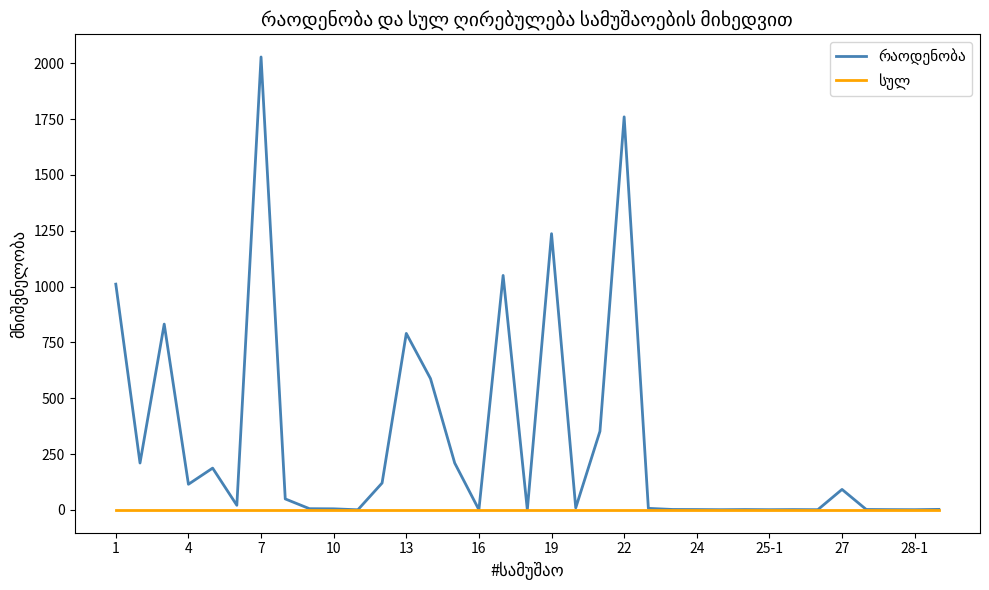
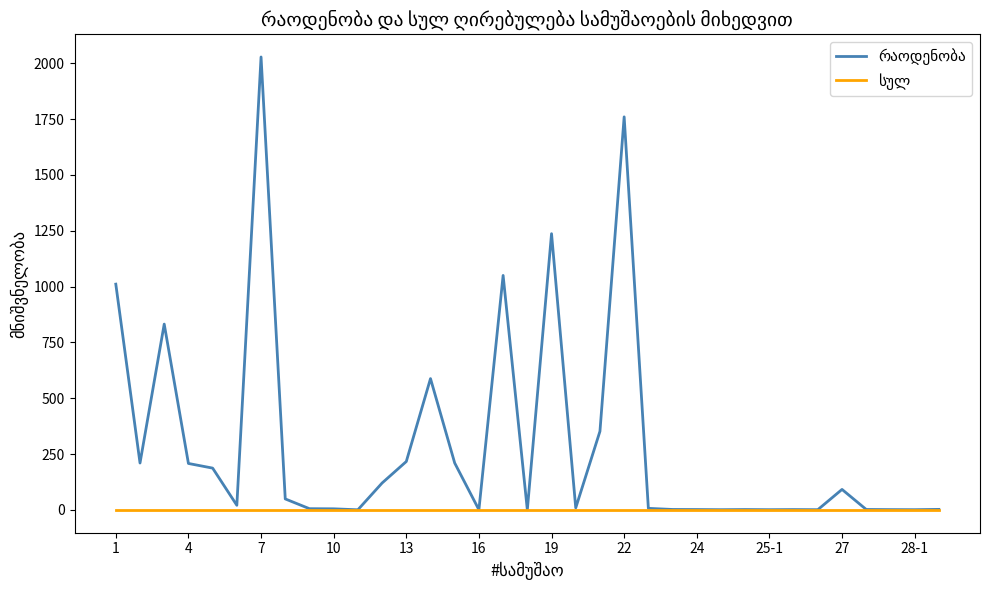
რაოდენობა, 4: 110 -> 210
რაოდენობა, 13: 790 -> 220
